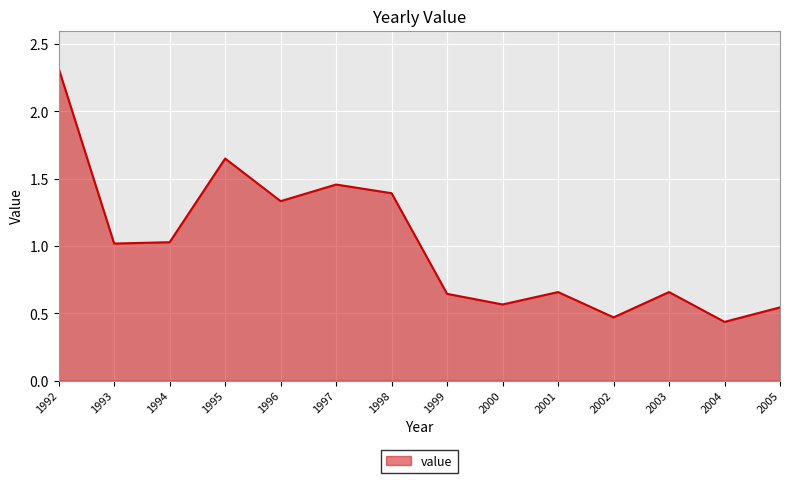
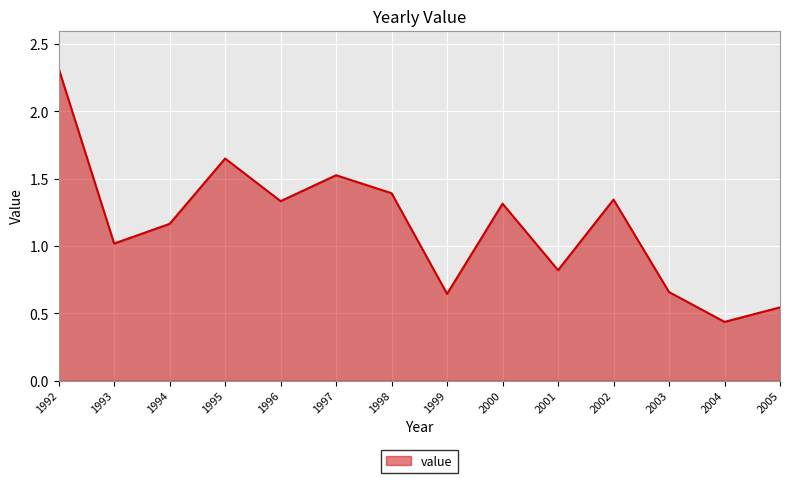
1994: 1.03 -> 1.16
1997: 1.46 -> 1.53
2000: 0.57 -> 1.31
2001: 0.66 -> 0.82
2002: 0.47 -> 1.35
